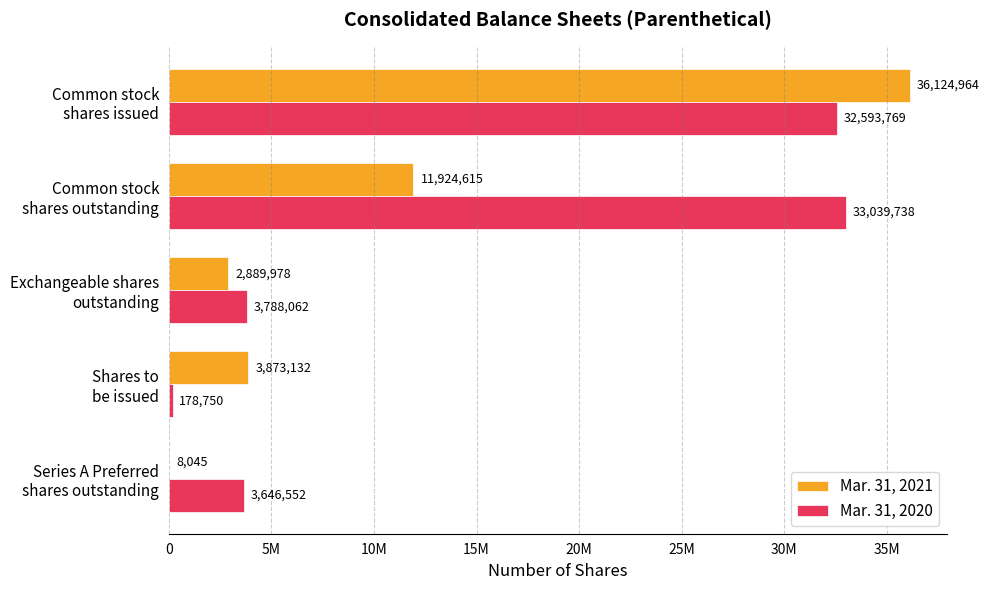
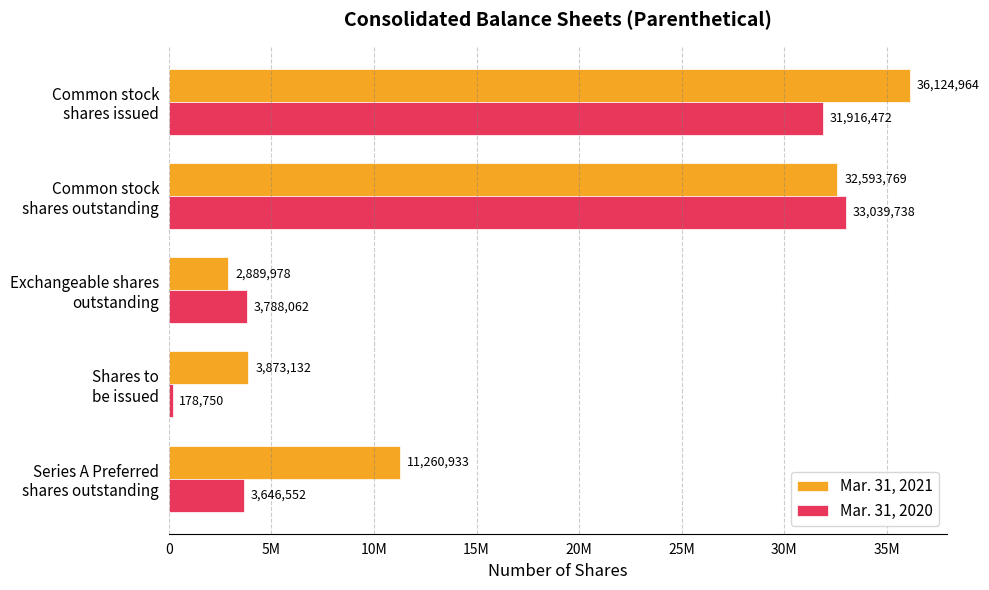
Mar. 31, 2020, Common stock shares issued: 32,593,769 -> 31,916,472
Mar. 31, 2021, Common stock shares outstanding: 11,924,615 -> 32,593,769
Mar. 31, 2021, Series A Preferred shares outstanding: 8,045 -> 11,260,933
